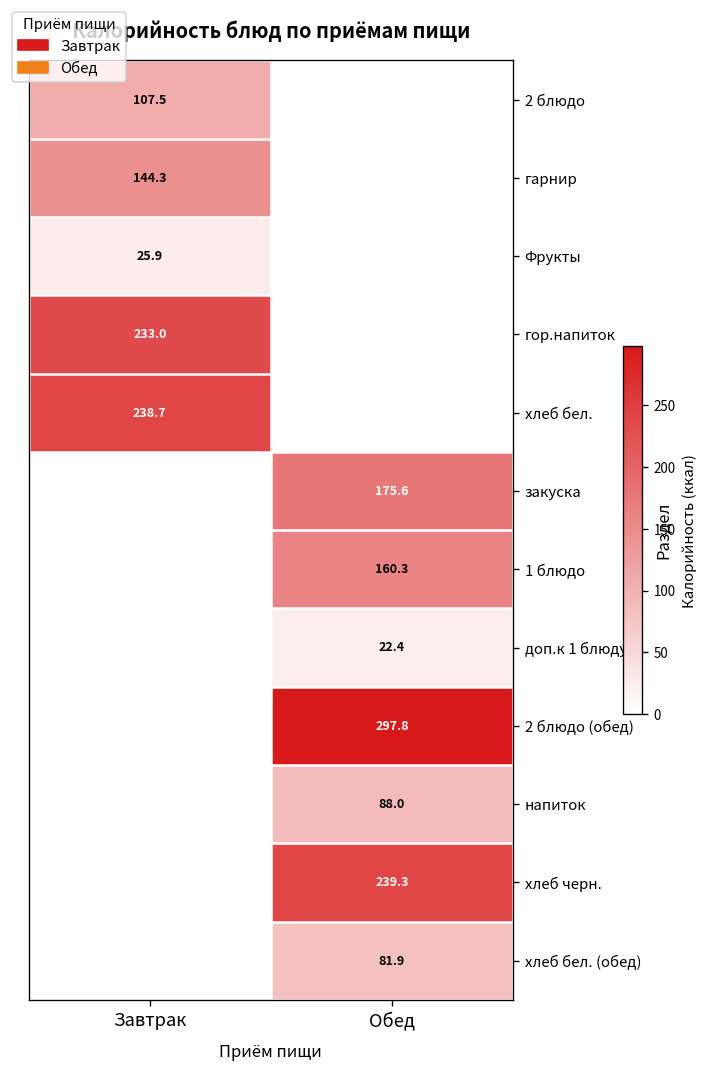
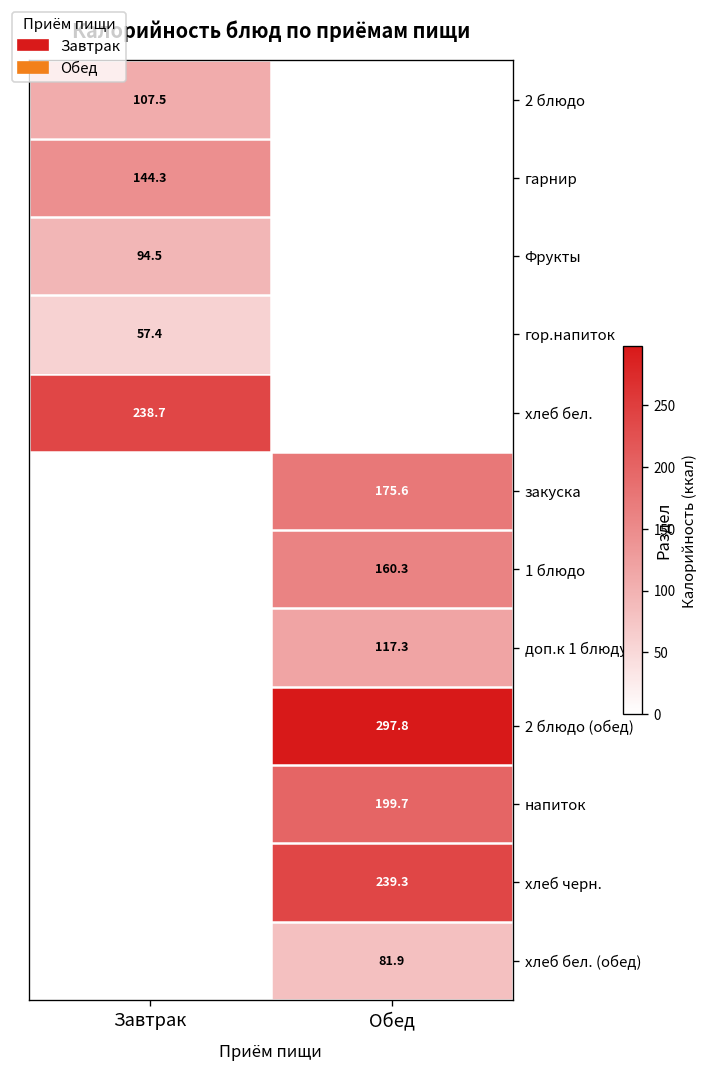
Фрукты, Завтрак: 25.9 -> 94.5
гор.напиток, Завтрак: 233.0 -> 57.4
доп.к 1 блюду, Обед: 22.4 -> 117.3
напиток, Обед: 88.0 -> 199.7
